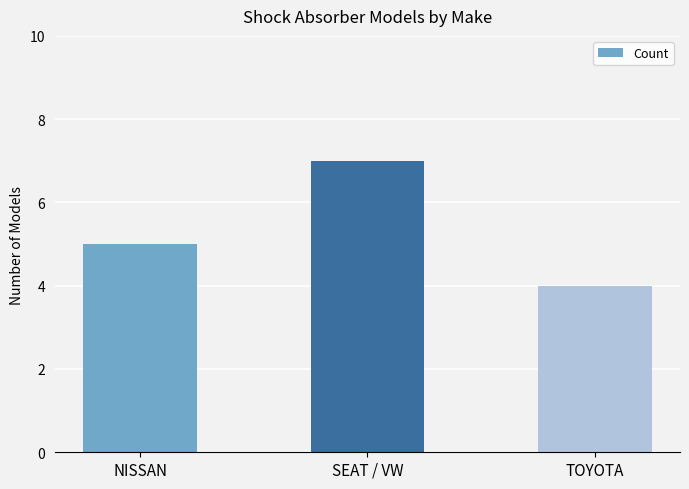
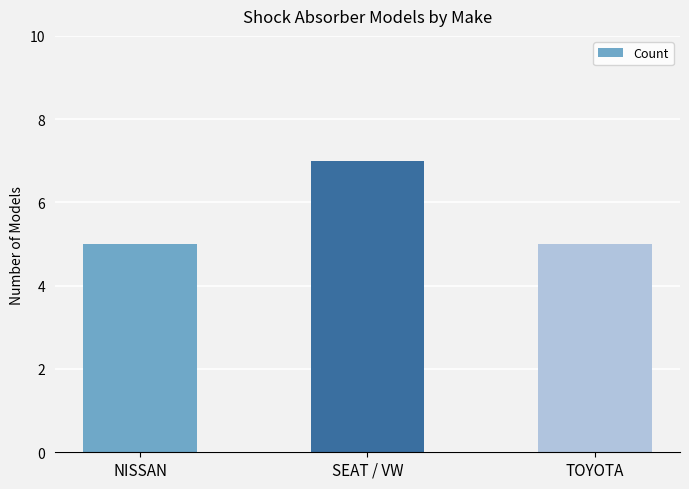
TOYOTA: 4 -> 5
